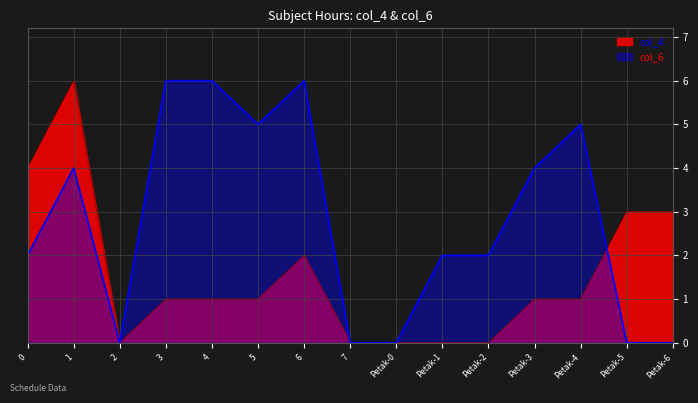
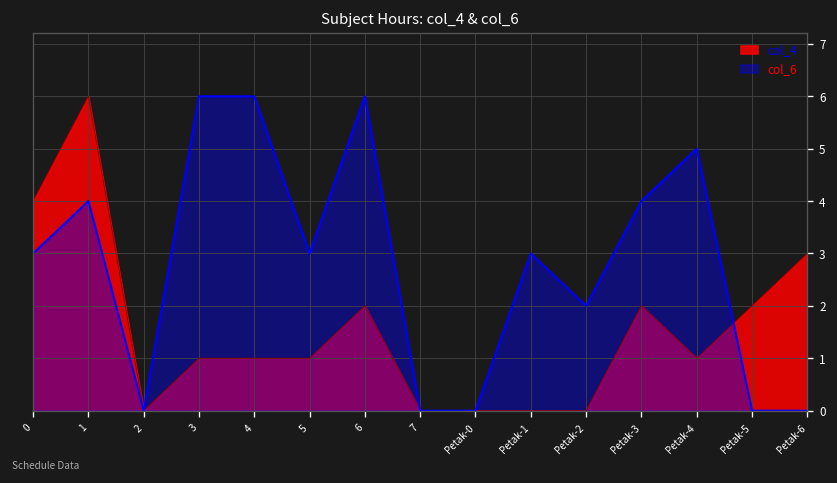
col_6, 0: 2 -> 3
col_6, 5: 5 -> 3
col_6, Petak-1: 2 -> 3
col_4, Petak-3: 1 -> 2
col_4, Petak-5: 3 -> 2
